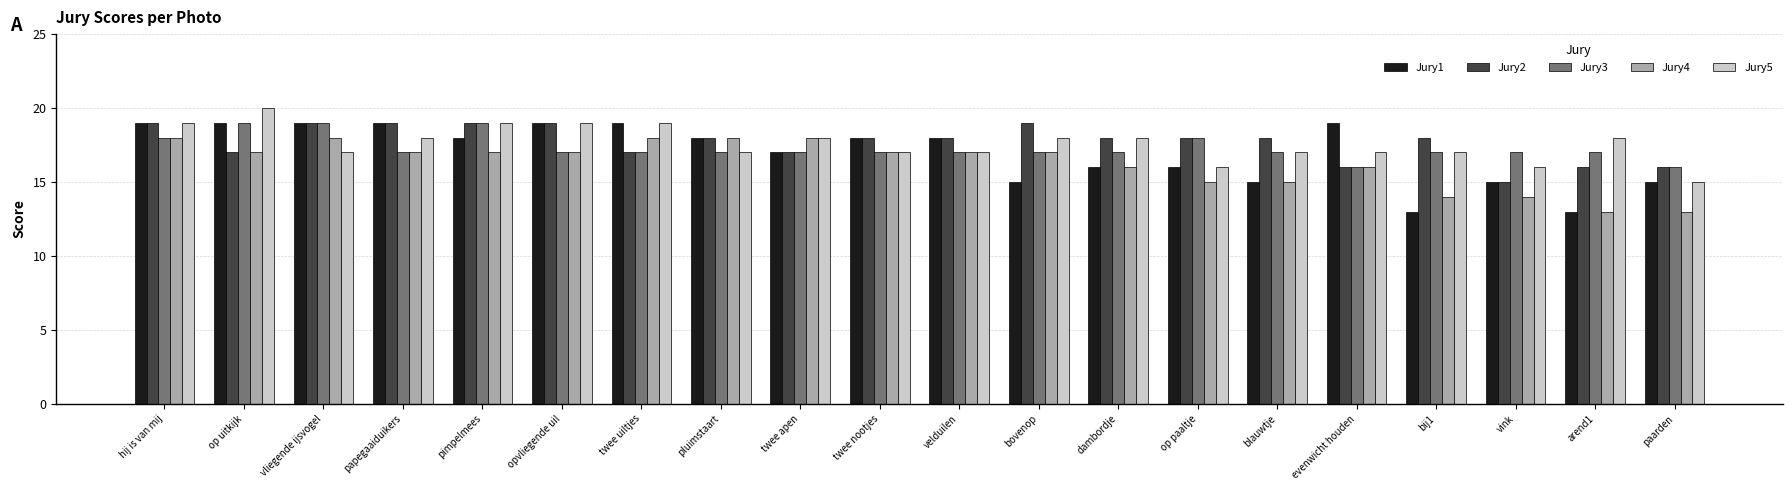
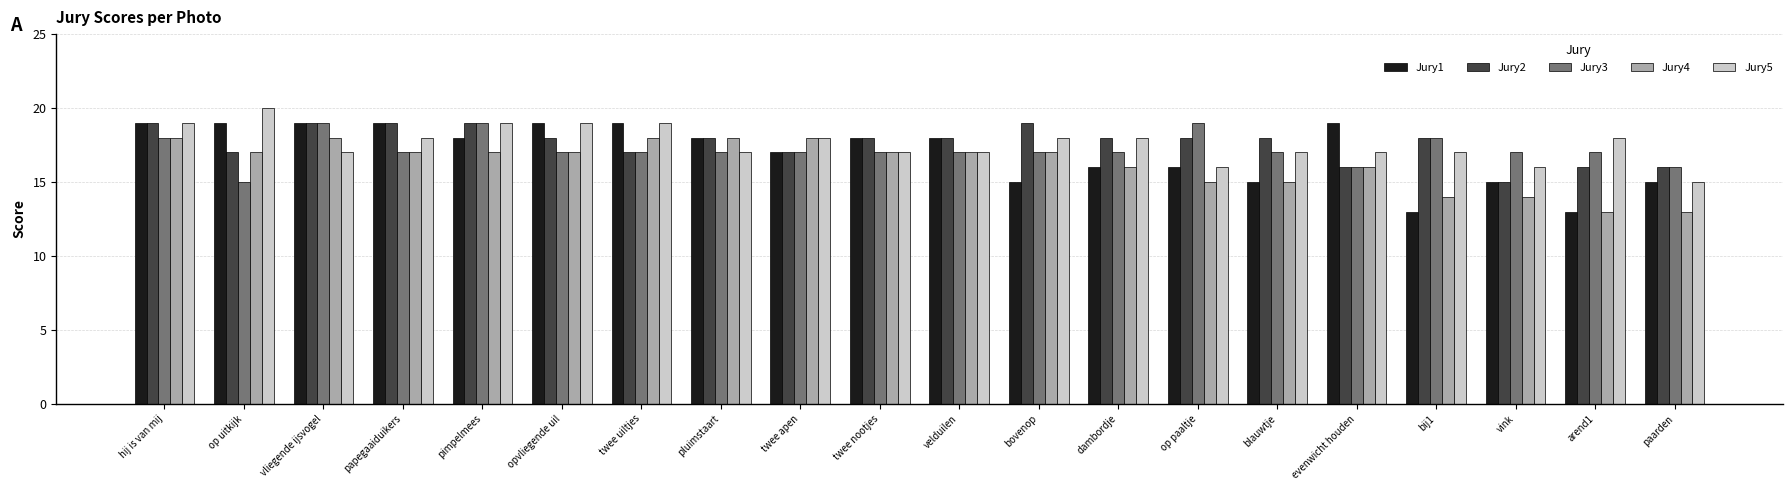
Jury3, op uitkijk: 19 -> 15
Jury2, opvliegende uil: 19 -> 18
Jury3, op paaltje: 18 -> 19
Jury3, bij1: 17 -> 18
